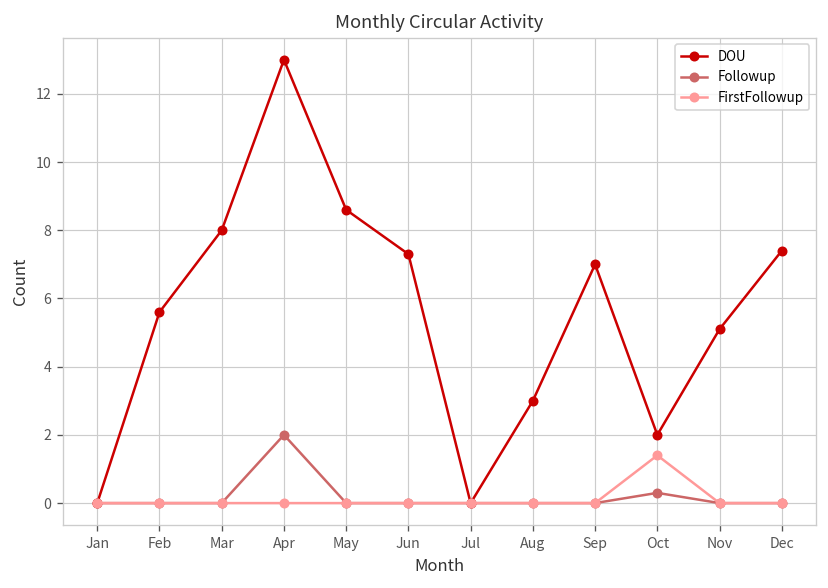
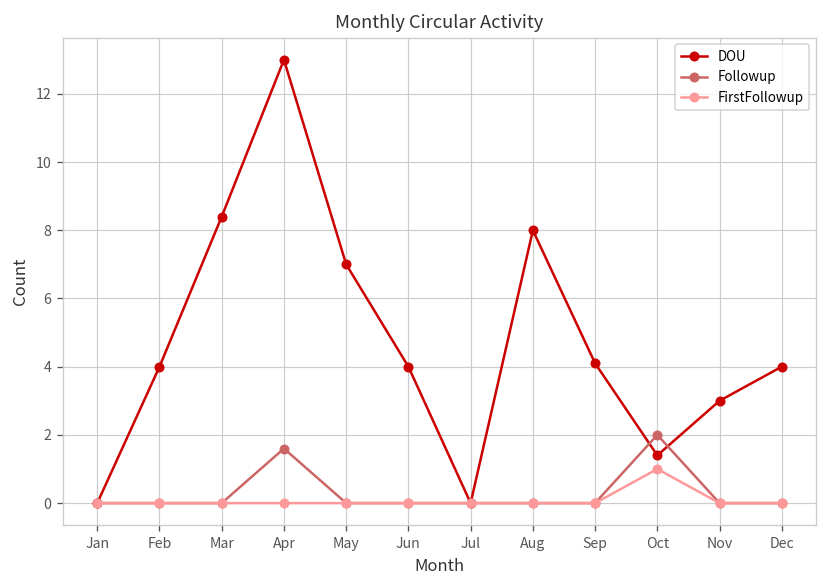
DOU, Feb: 5.6 -> 4.0
DOU, Mar: 8.0 -> 8.4
Followup, Apr: 2.0 -> 1.6
DOU, May: 8.6 -> 7.0
DOU, Jun: 7.3 -> 4.0
DOU, Aug: 3 -> 8
DOU, Sep: 7.0 -> 4.1
DOU, Oct: 2.0 -> 1.4
Followup, Oct: 0.3 -> 2.0
FirstFollowup, Oct: 1.4 -> 1.0
DOU, Nov: 5.1 -> 3.0
DOU, Dec: 7.4 -> 4.0
